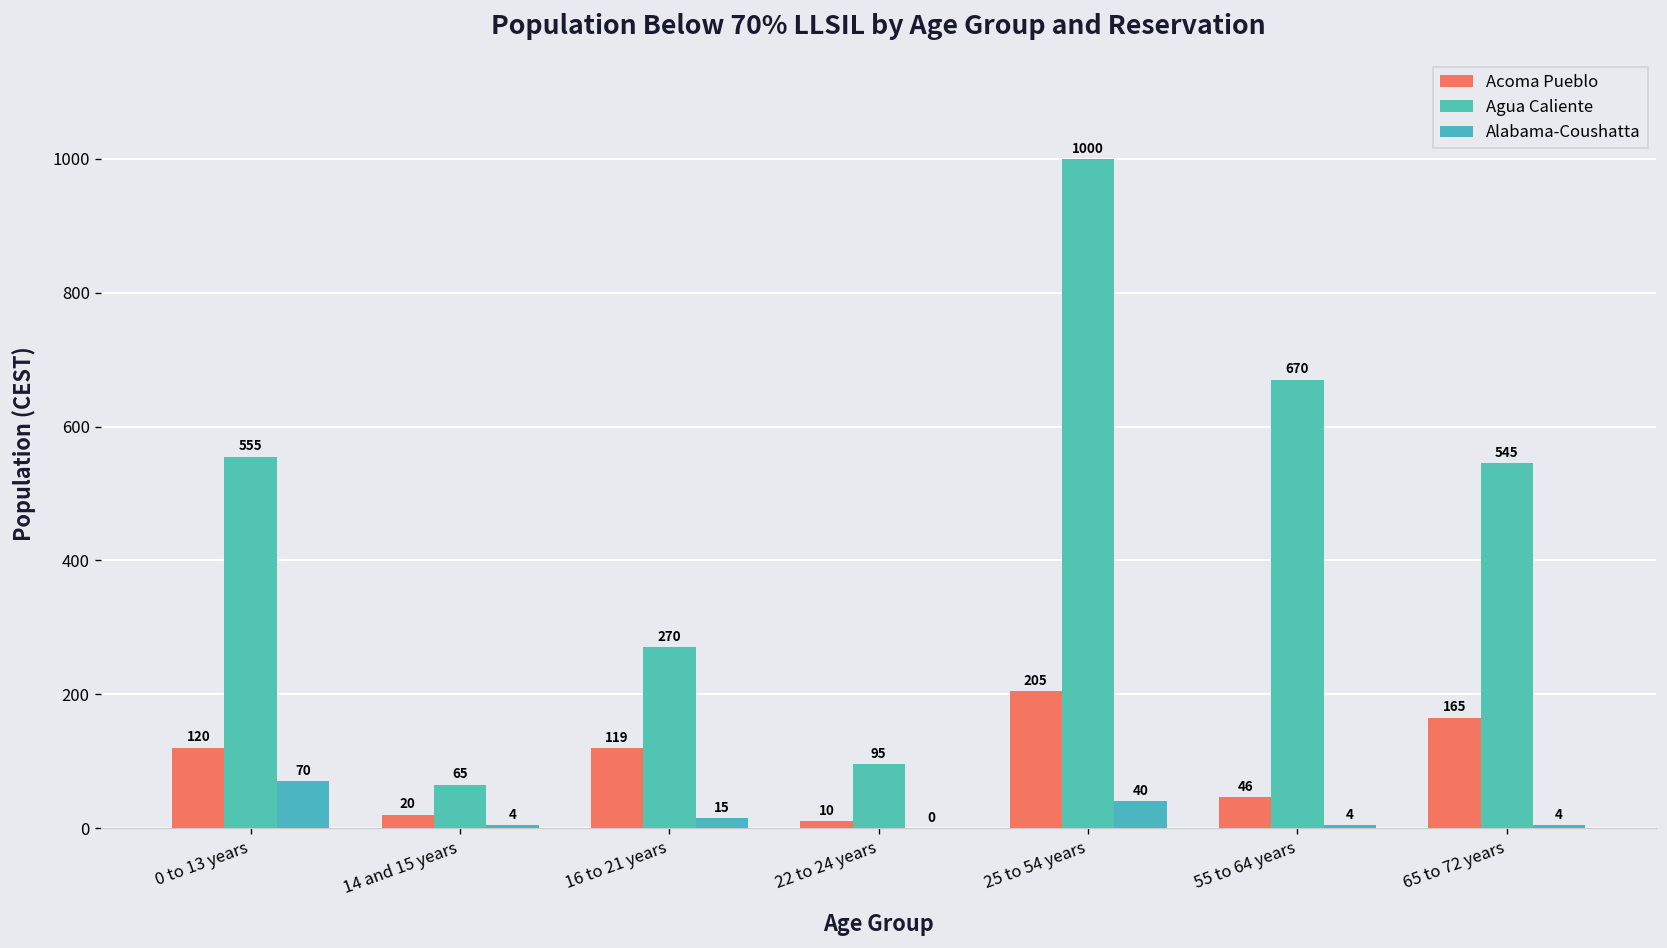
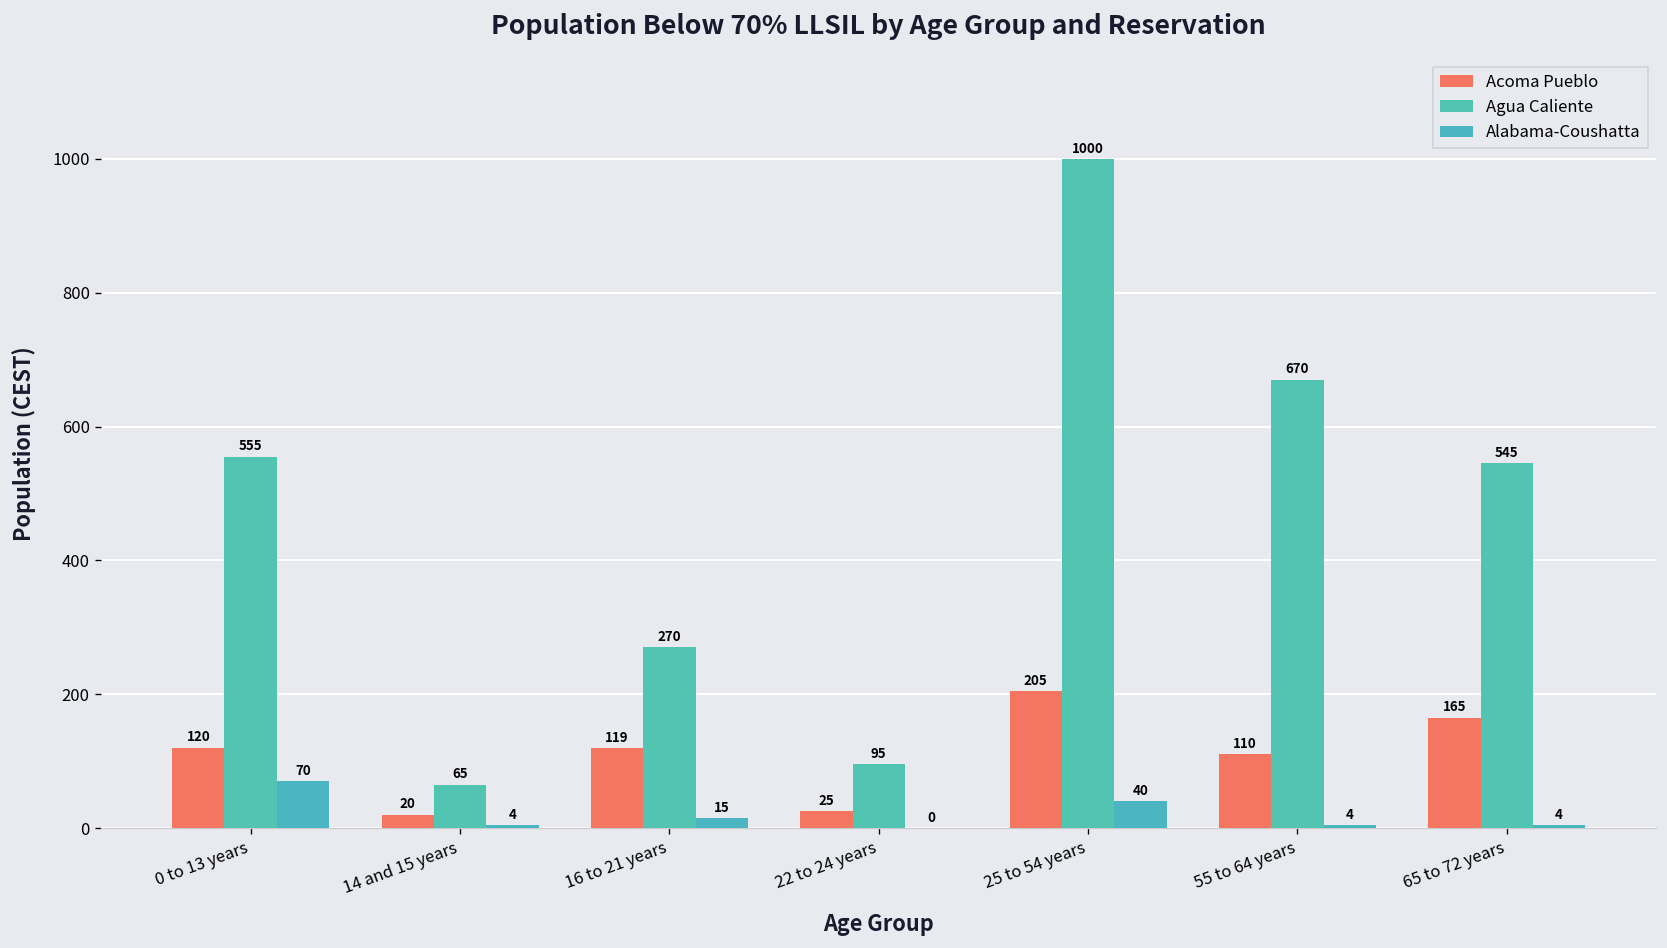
Acoma Pueblo, 22 to 24 years: 10 -> 25
Acoma Pueblo, 55 to 64 years: 46 -> 110
